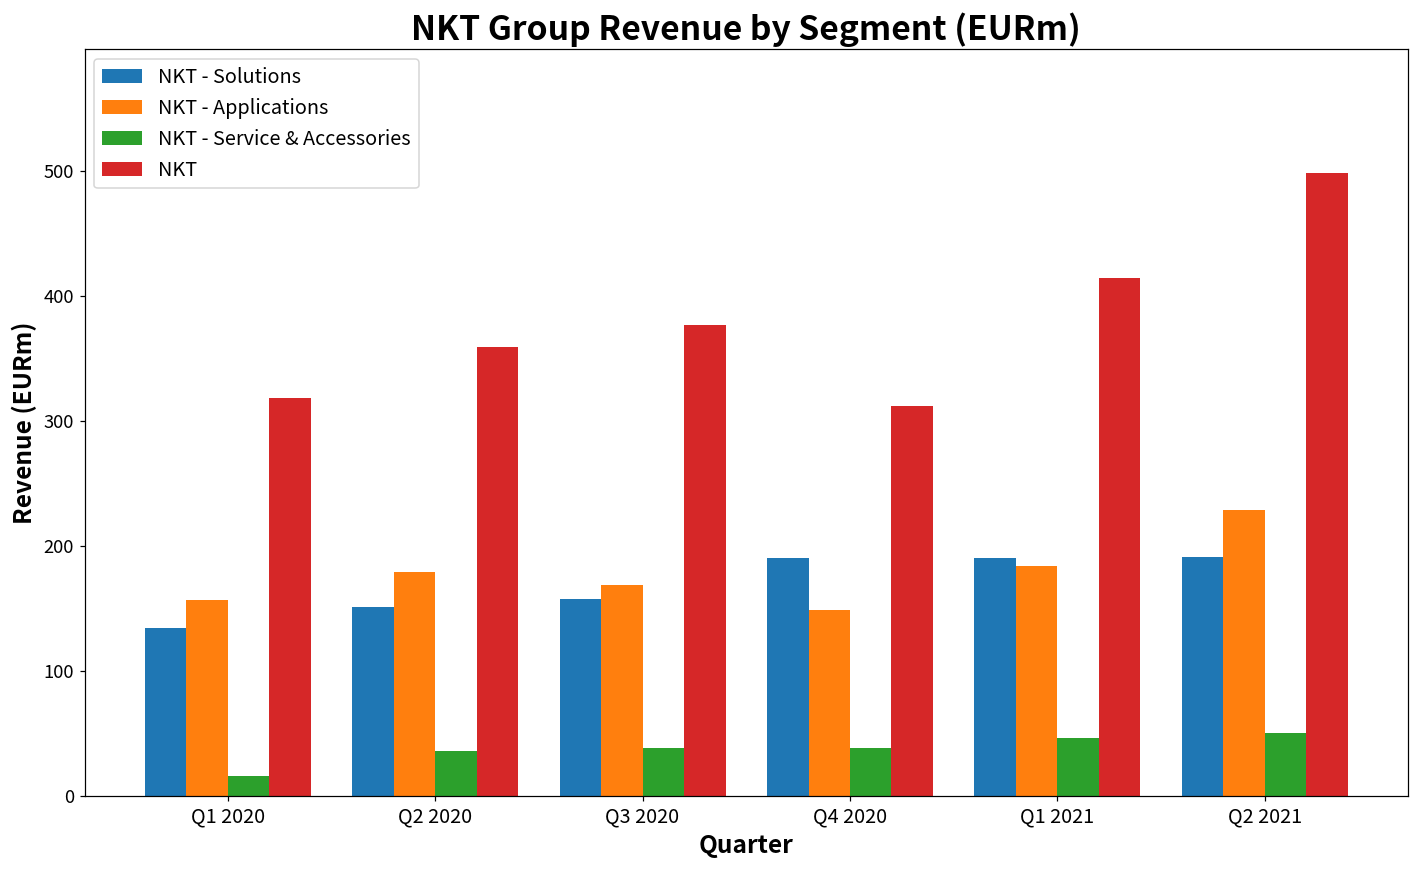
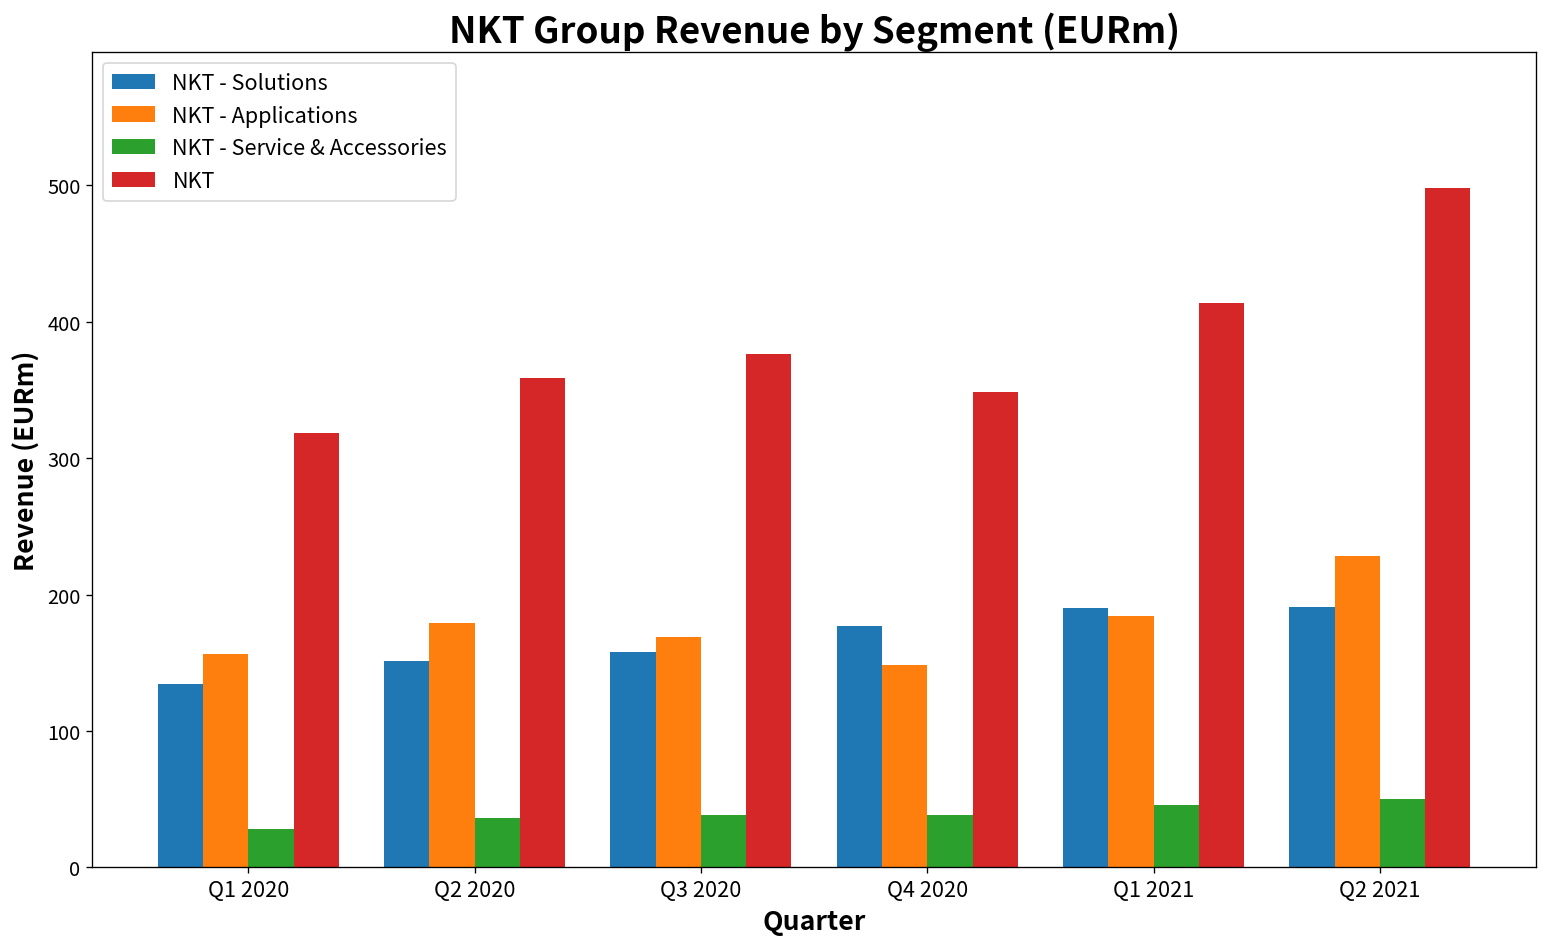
NKT - Service & Accessories, Q1 2020: 16 -> 28
NKT - Solutions, Q4 2020: 191 -> 177
NKT, Q4 2020: 312 -> 348
